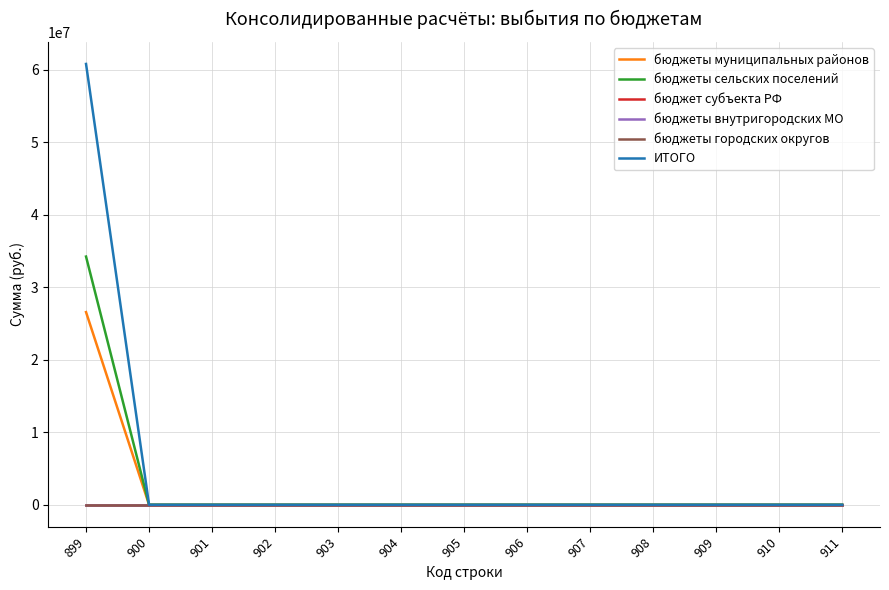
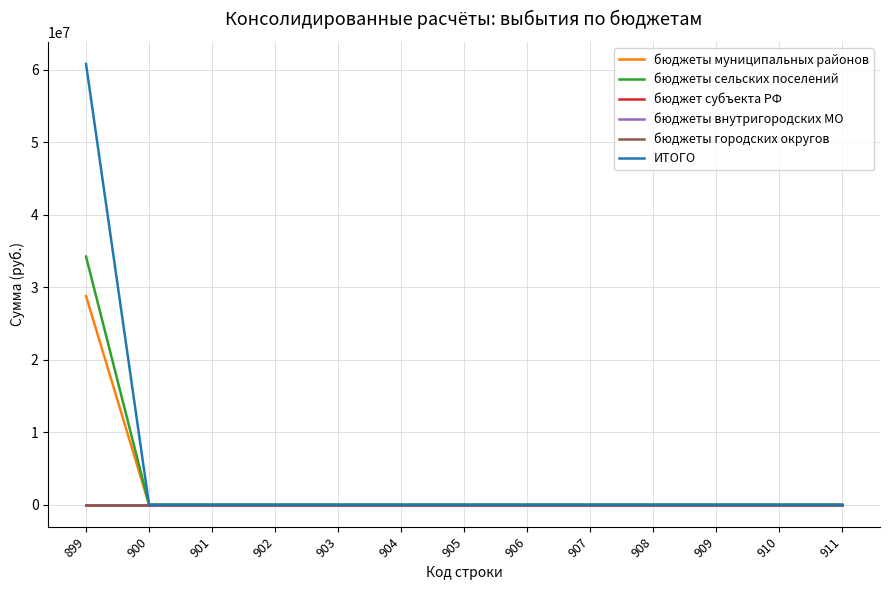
бюджеты муниципальных районов, 899: 27000000 -> 29000000
